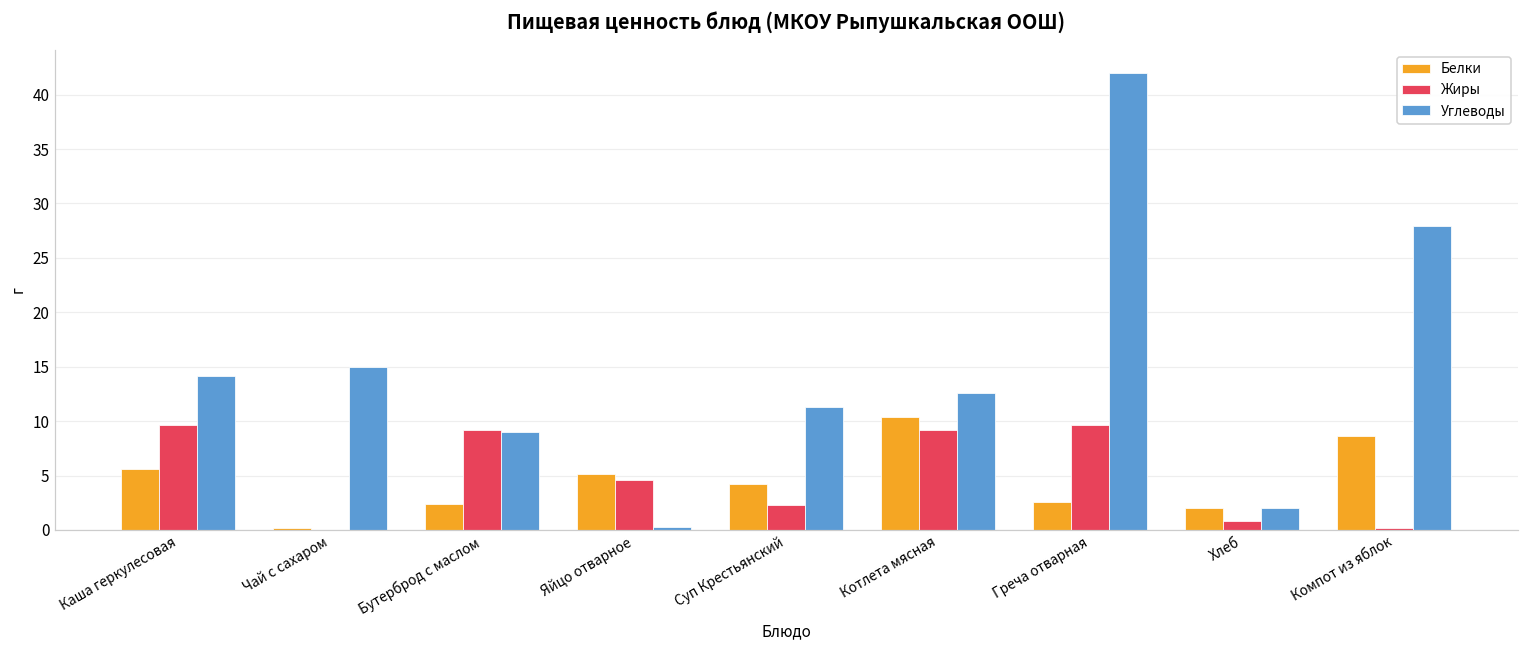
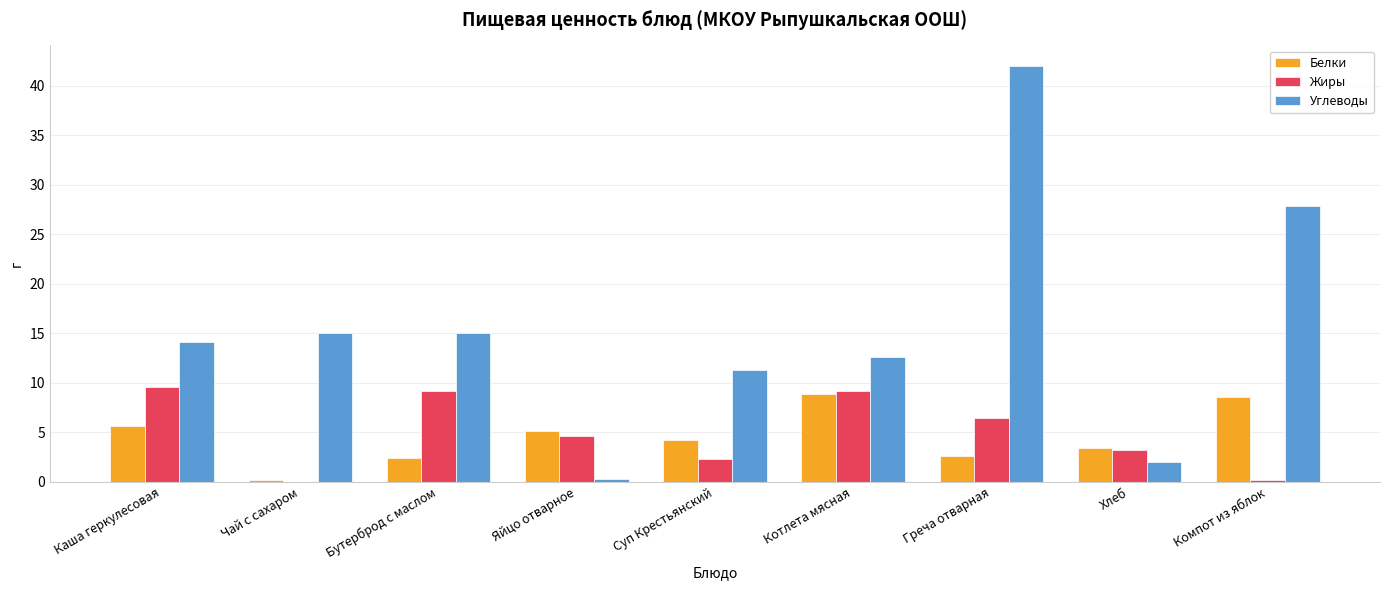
Углеводы, Бутерброд с маслом: 9 -> 15
Белки, Котлета мясная: 10 -> 9
Жиры, Греча отварная: 10 -> 6
Белки, Хлеб: 2 -> 3
Жиры, Хлеб: 1 -> 3
